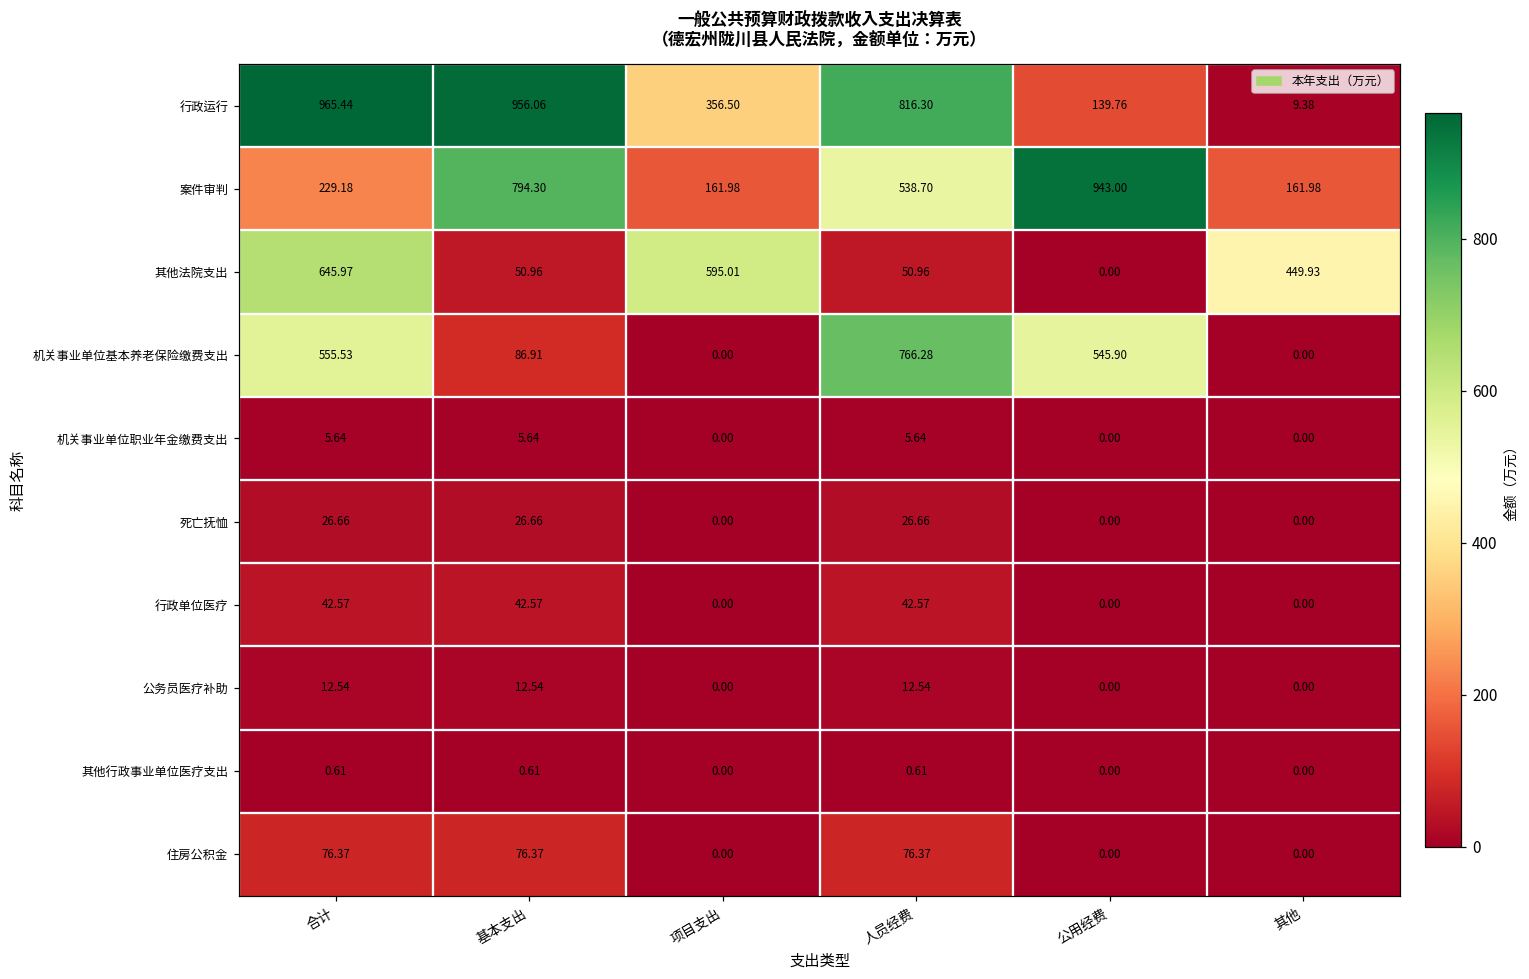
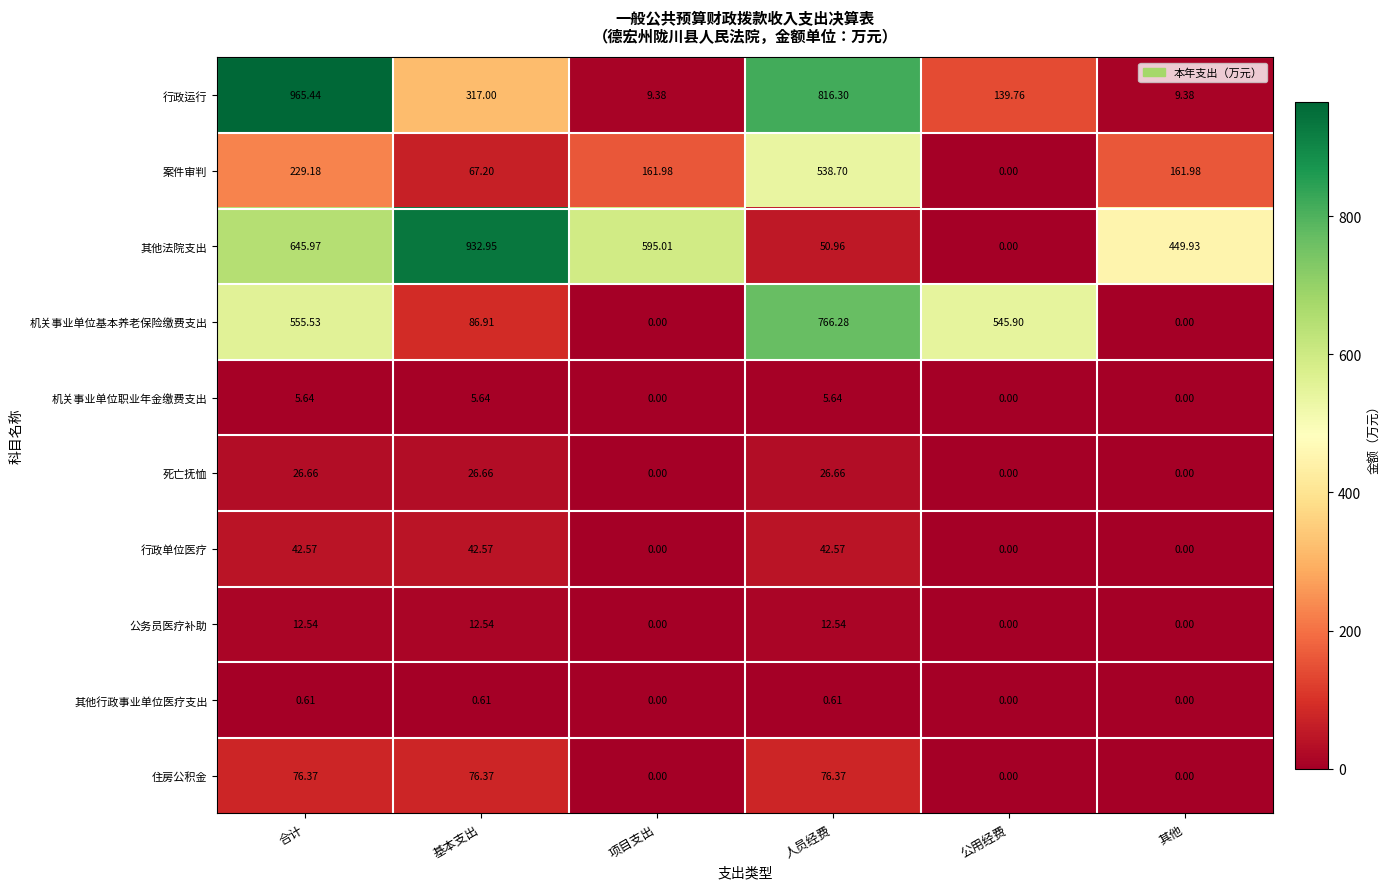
行政运行, 基本支出: 956.06 -> 317.00
行政运行, 项目支出: 356.50 -> 9.38
案件审判, 基本支出: 794.30 -> 67.20
案件审判, 公用经费: 943.00 -> 0.00
其他法院支出, 基本支出: 50.96 -> 932.95
